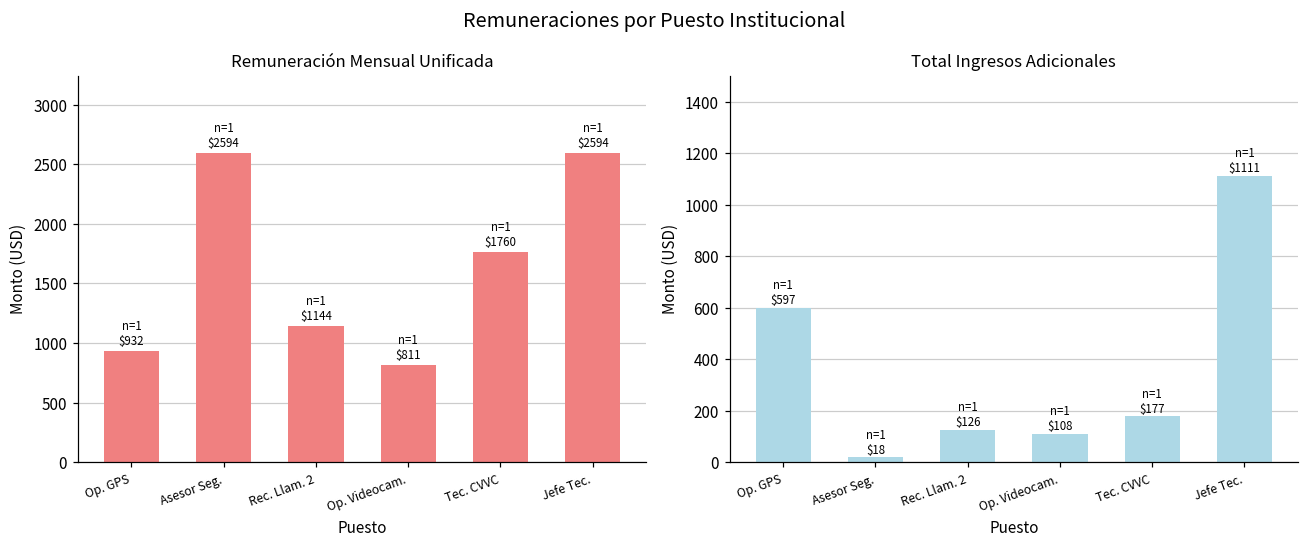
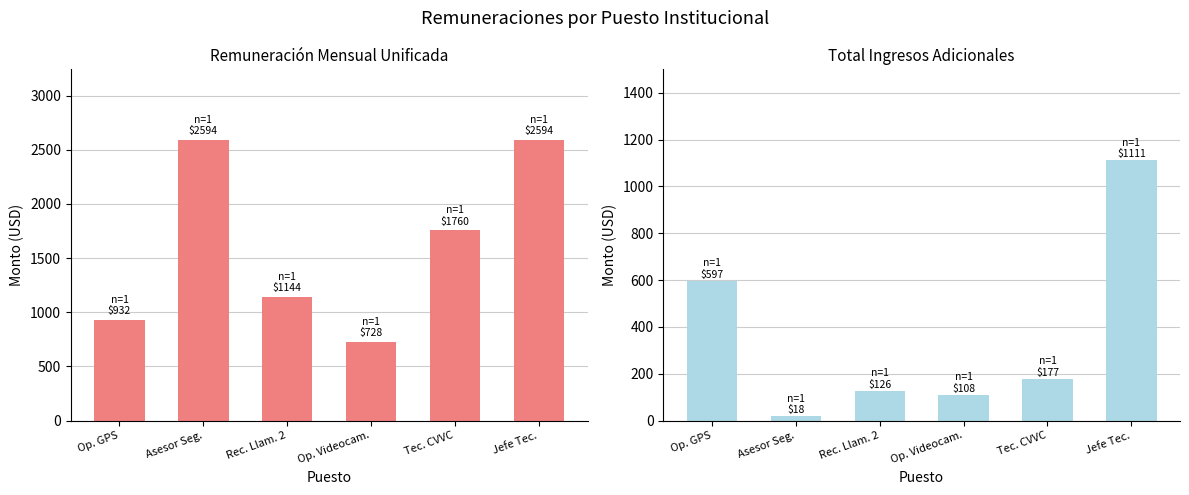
Remuneración Mensual Unificada, Op. Videocam.: $811 -> $728
